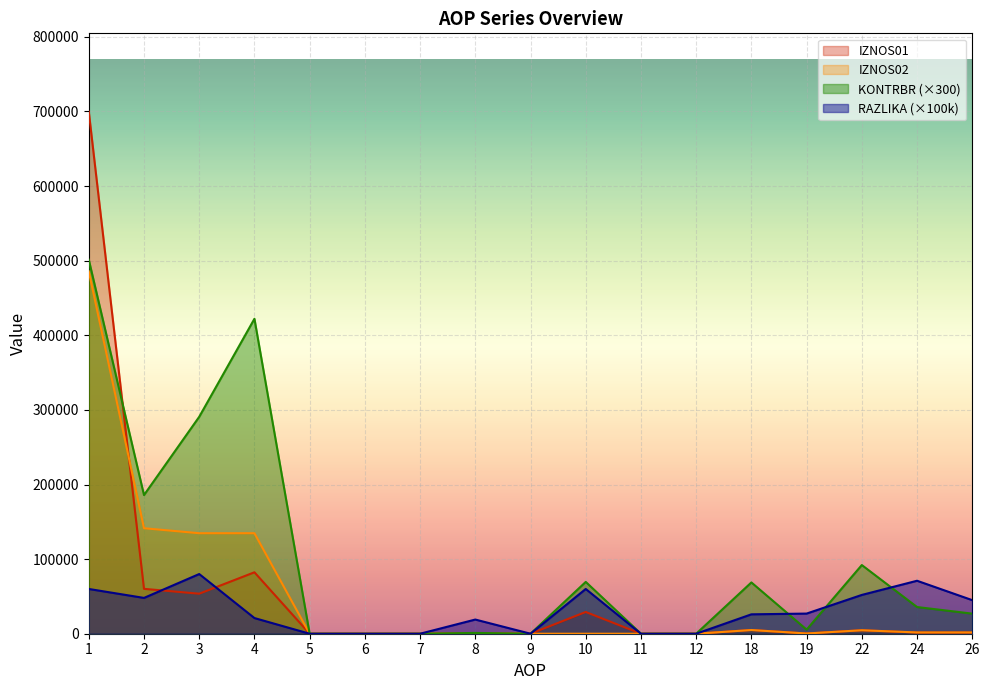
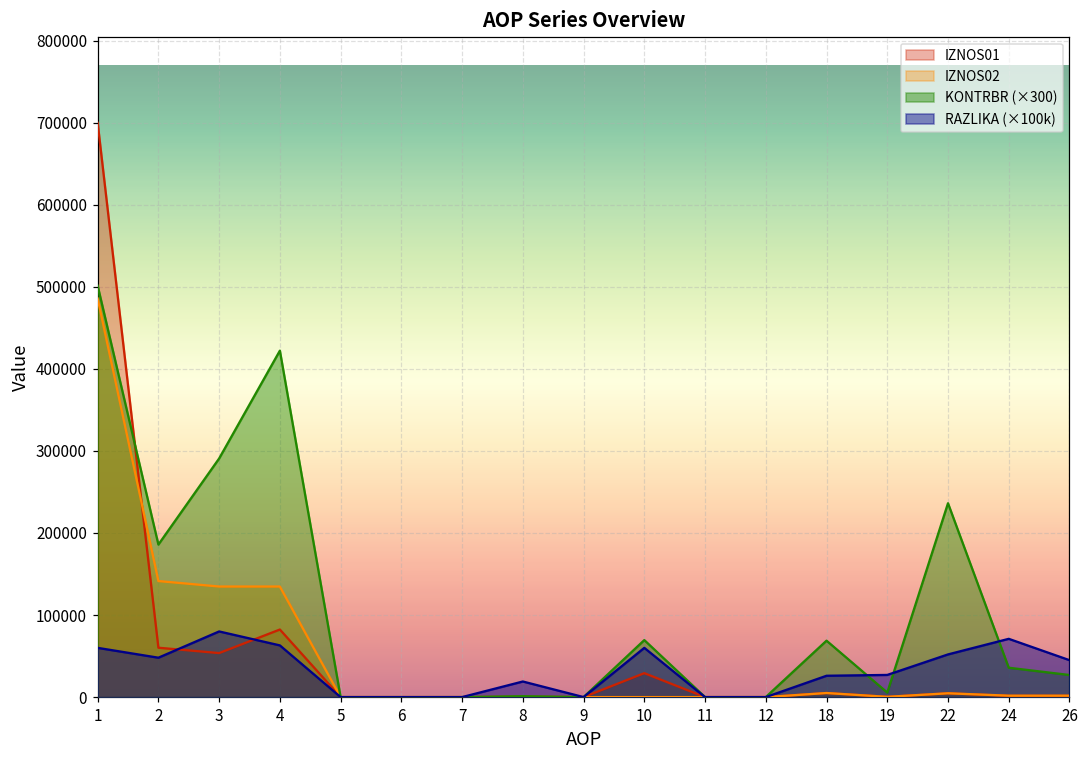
RAZLIKA (×100k), 4: 20000 -> 60000
KONTRBR (×300), 22: 90000 -> 240000
